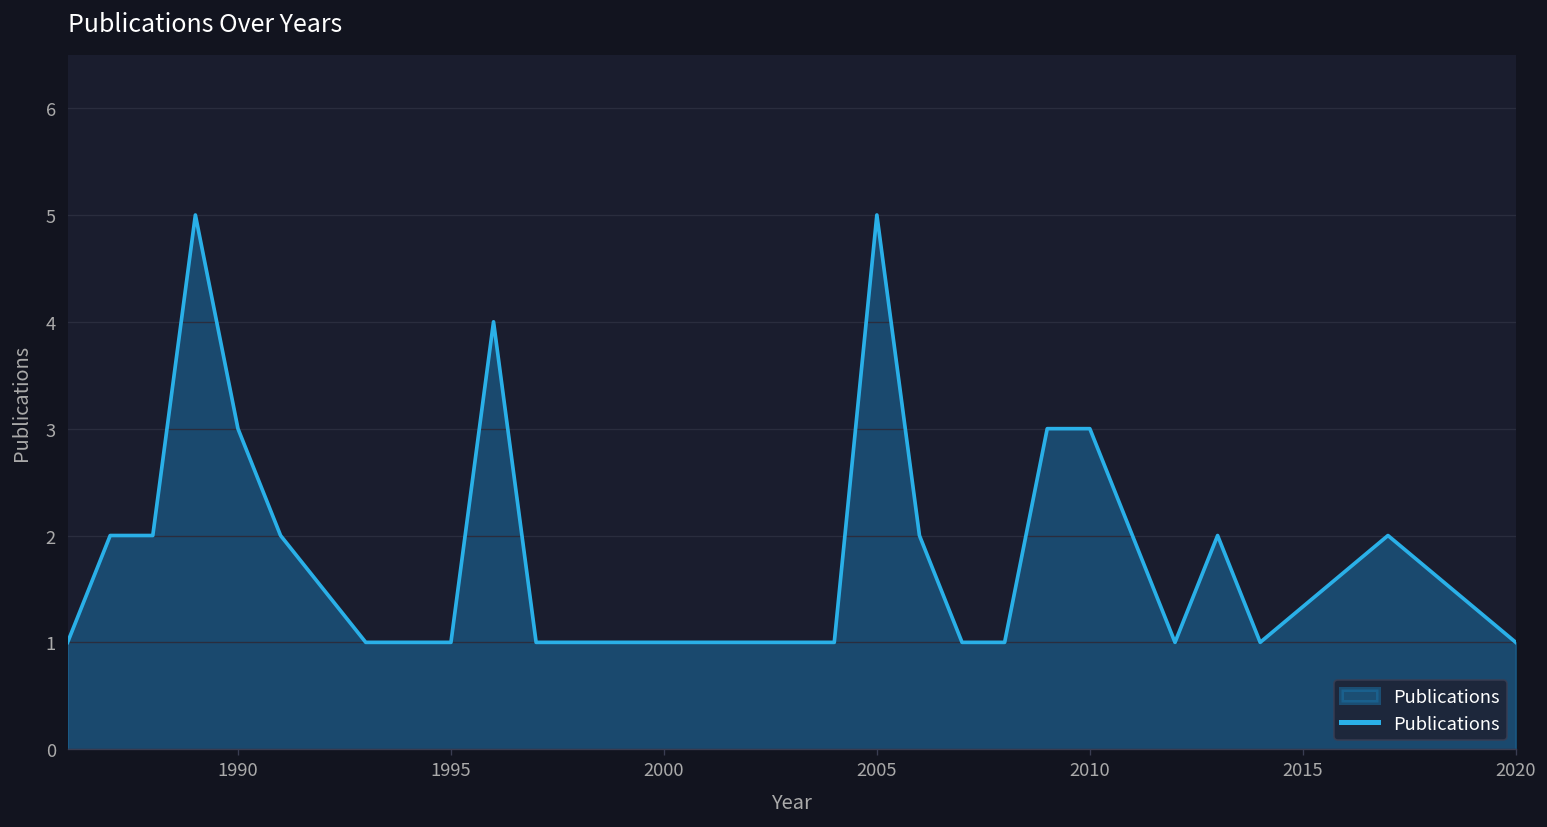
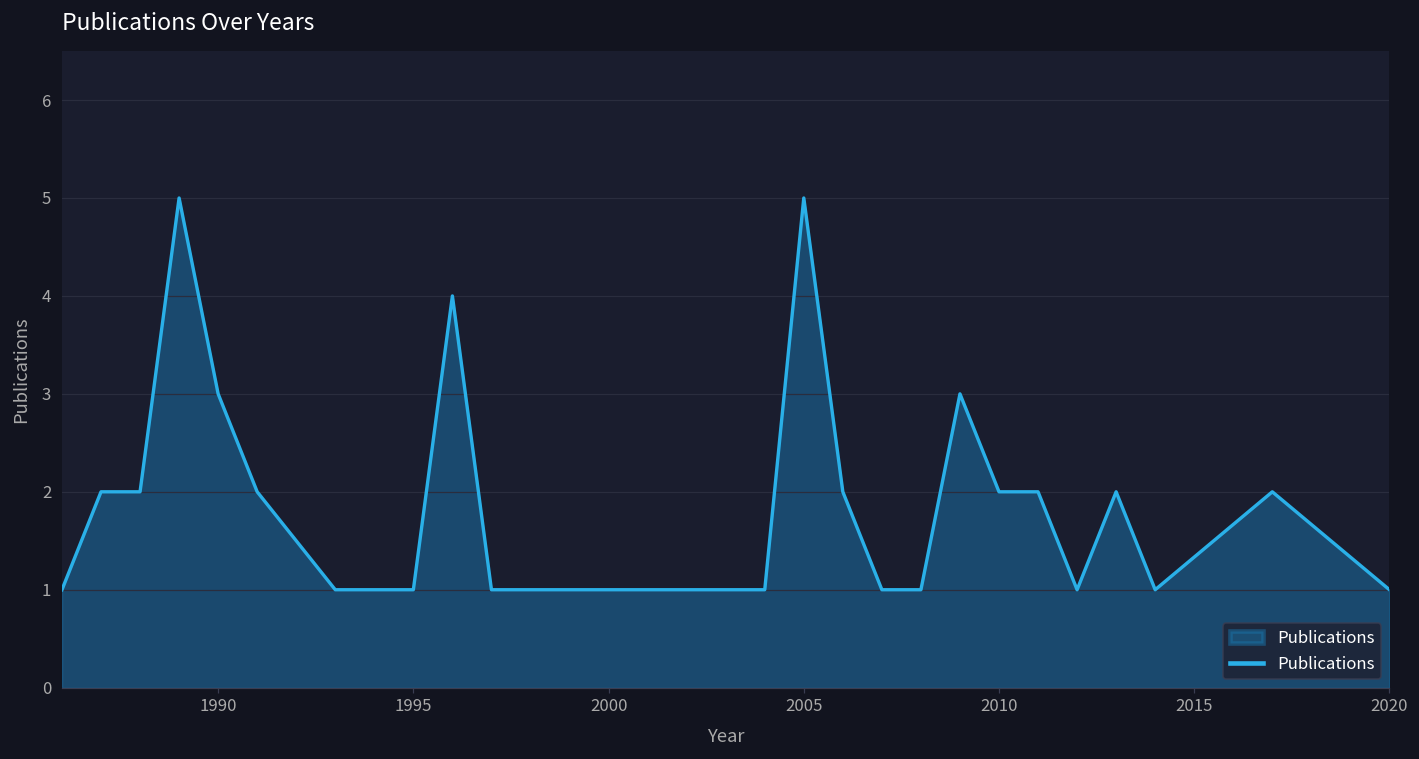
2010: 3 -> 2
